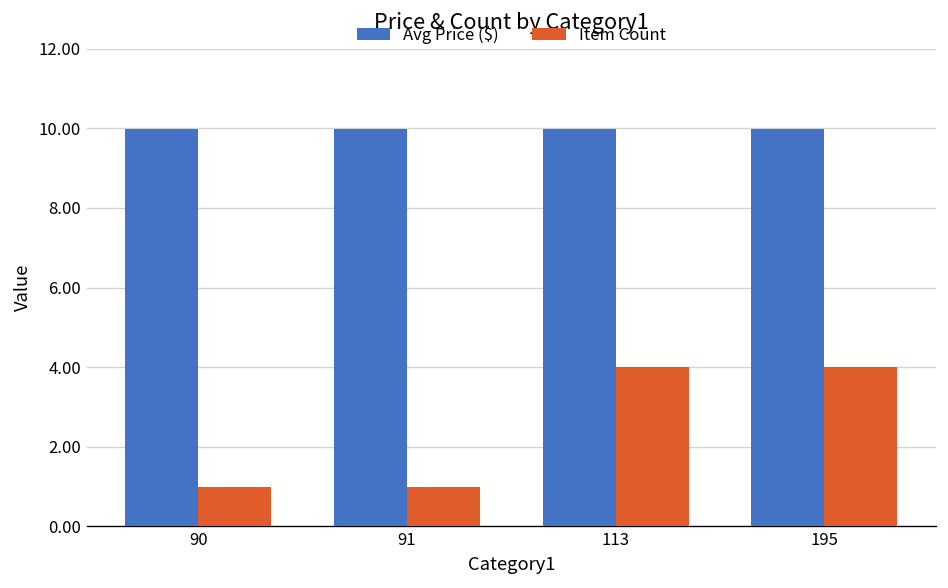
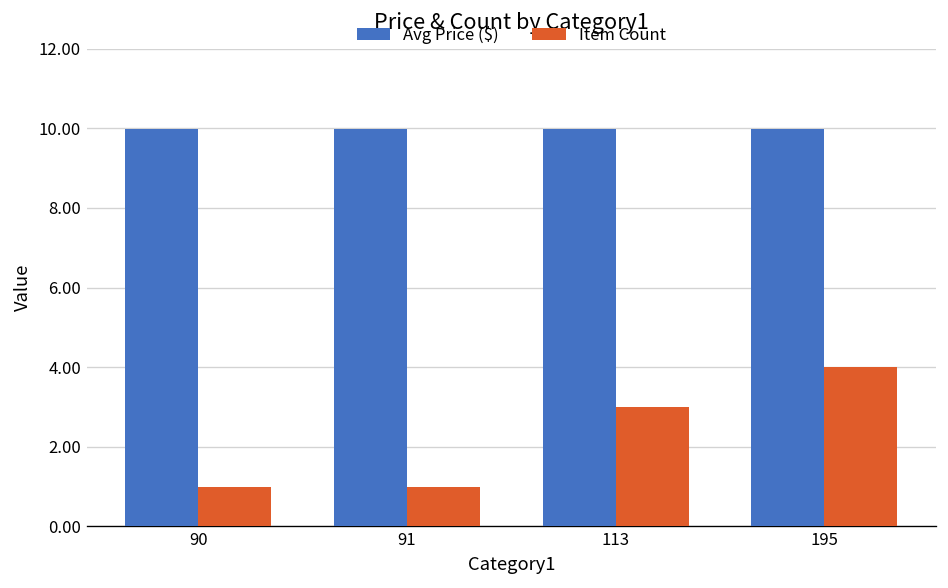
Item Count, 113: 4 -> 3
